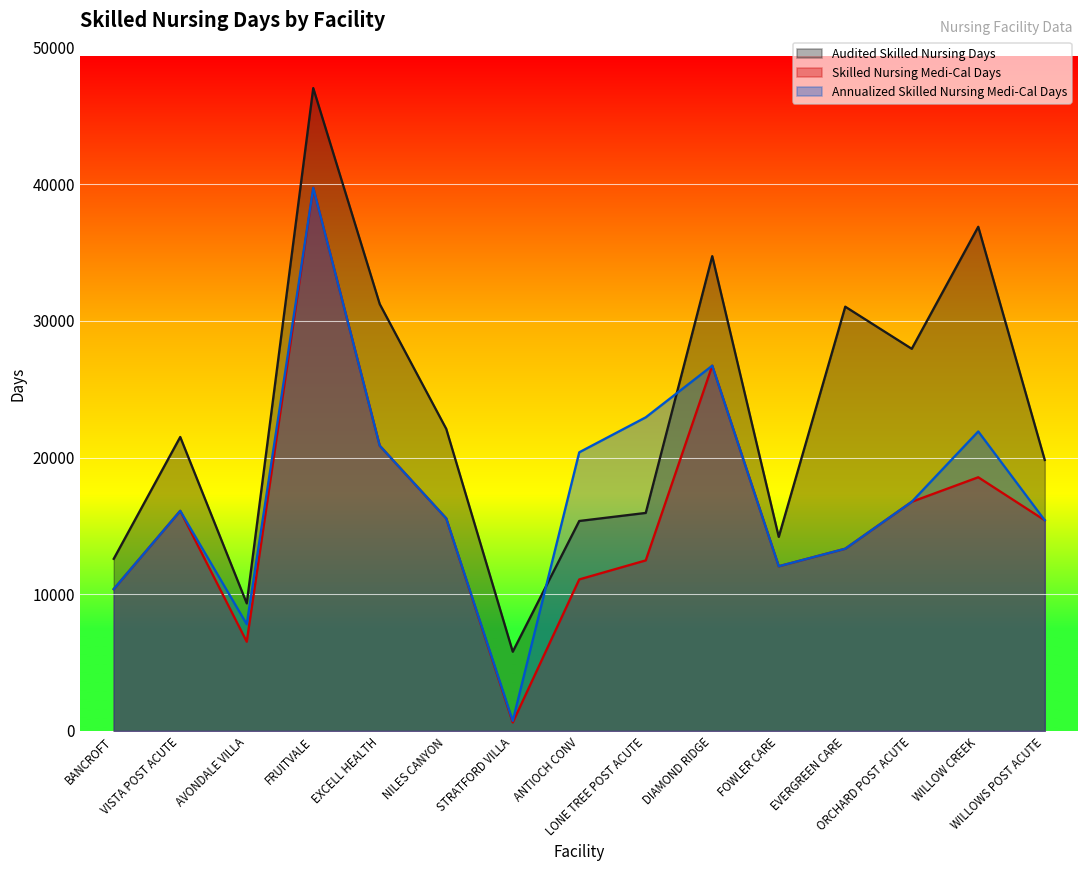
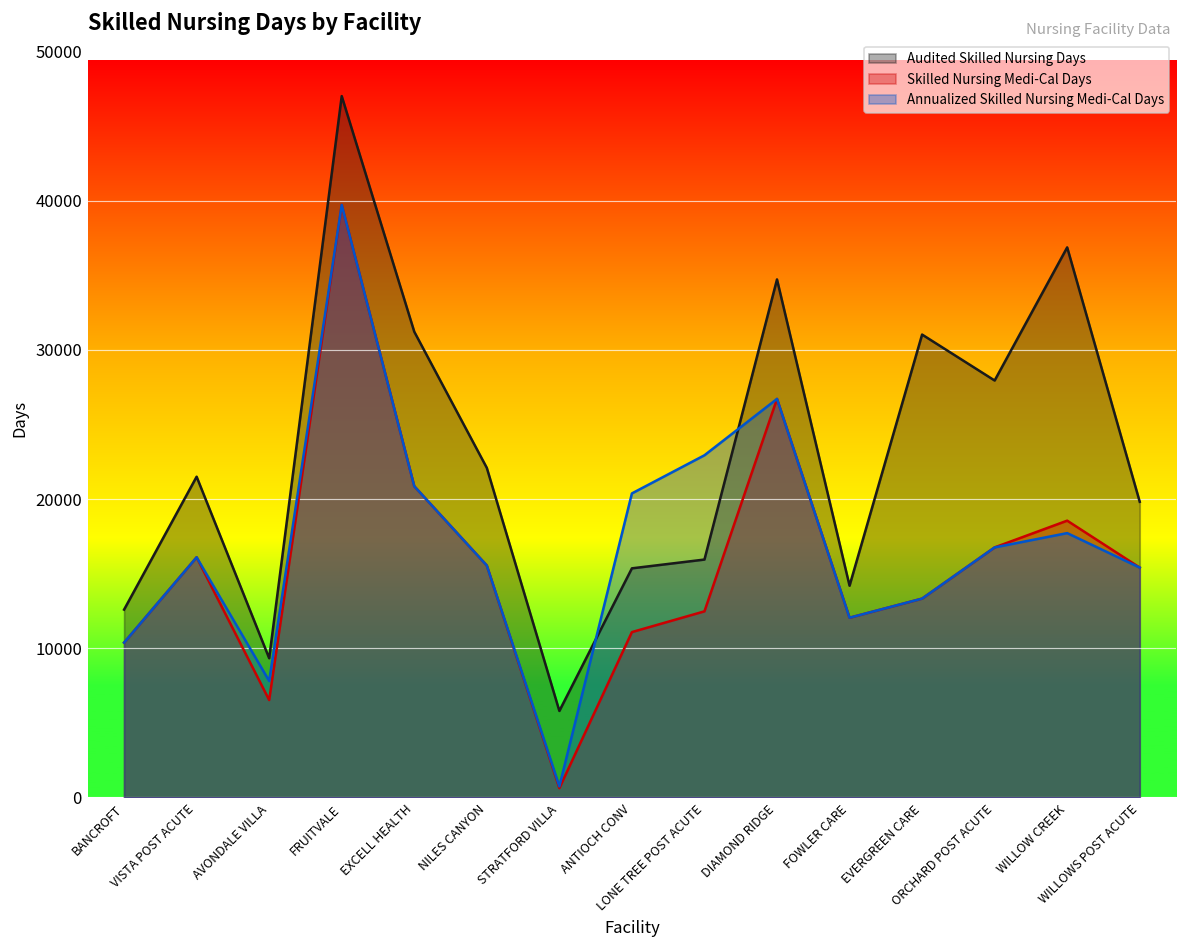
Annualized Skilled Nursing Medi-Cal Days, WILLOW CREEK: 21900 -> 17700
